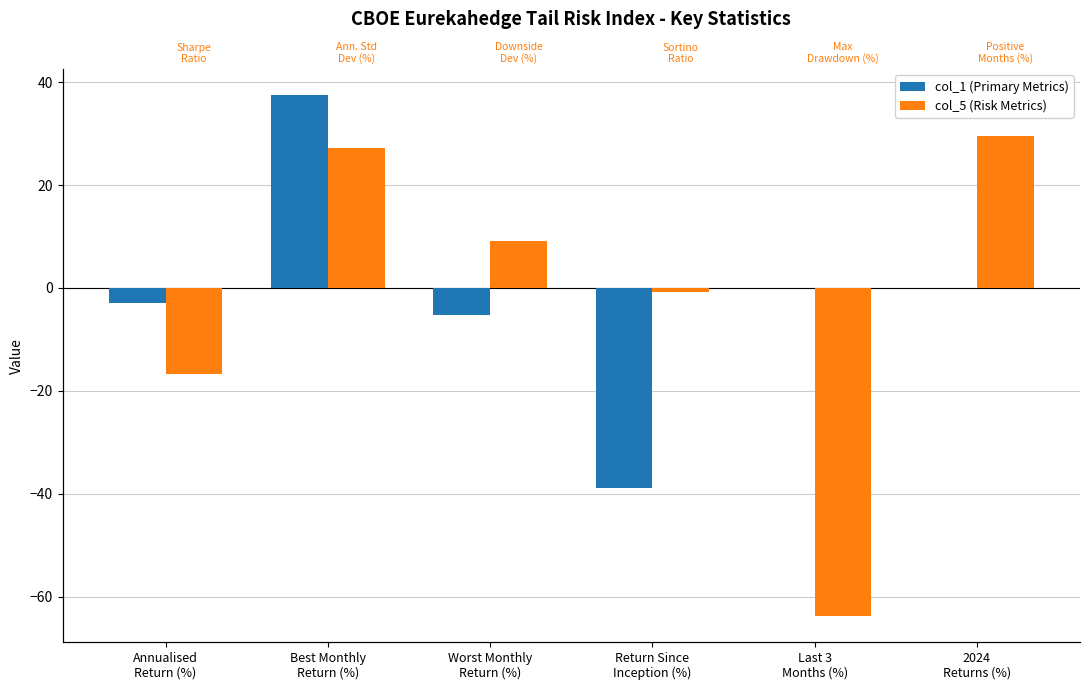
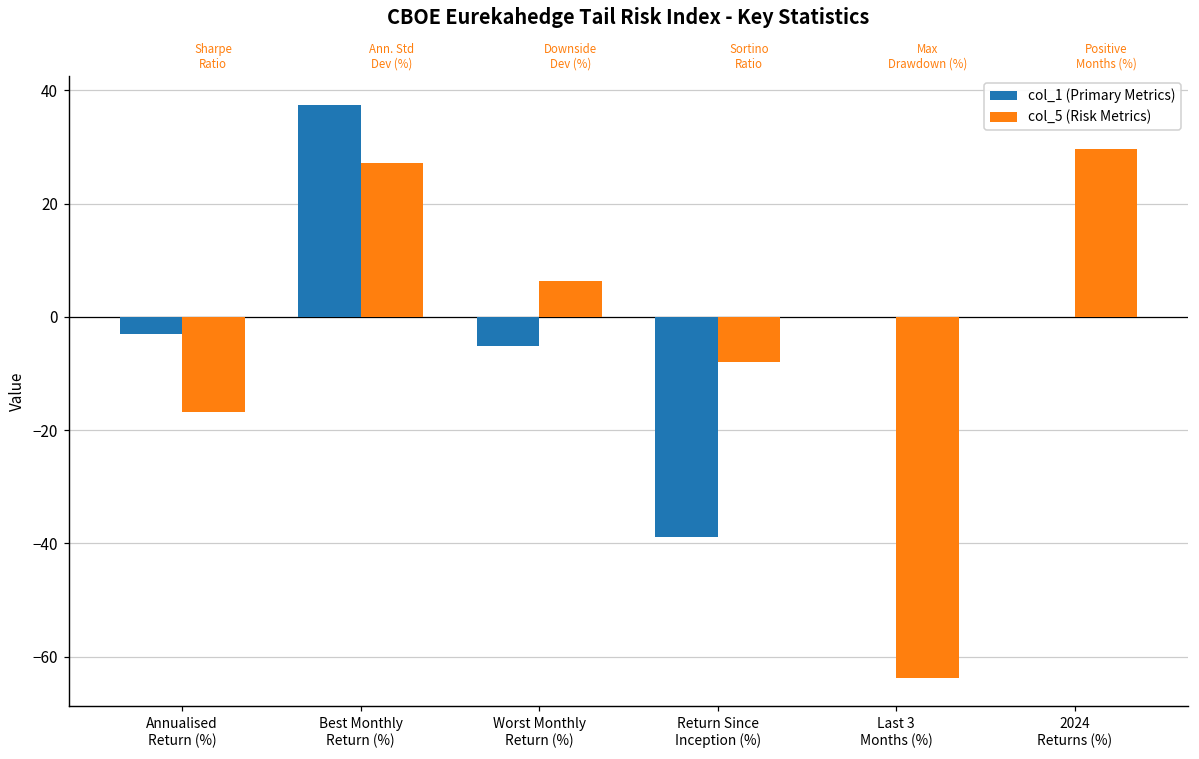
col_5 (Risk Metrics), Downside Dev (%): 9 -> 6
col_5 (Risk Metrics), Sortino Ratio: -1 -> -8
